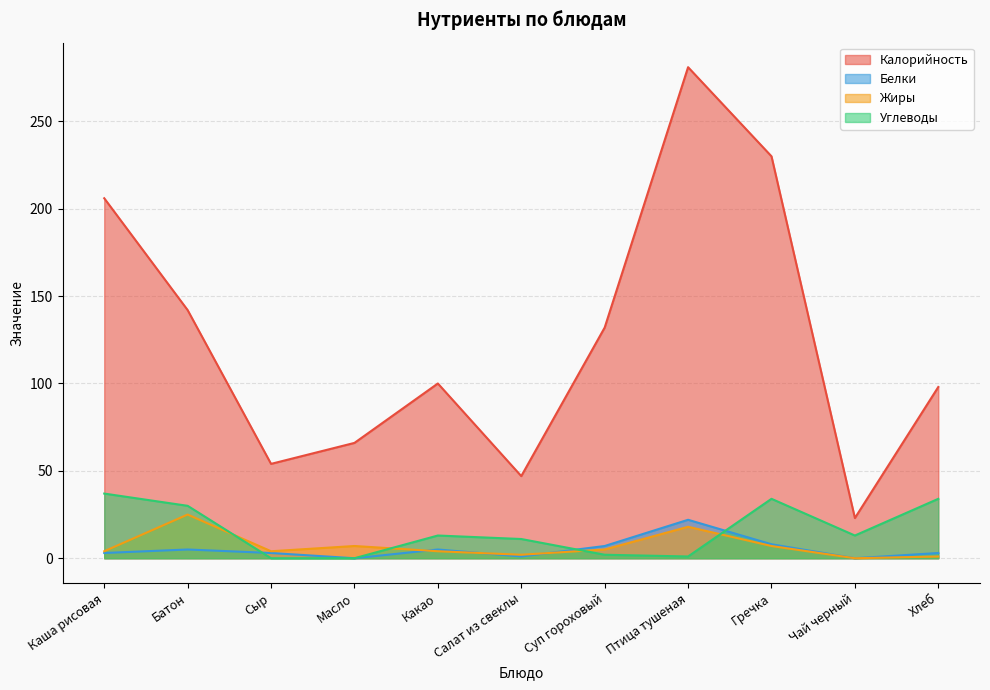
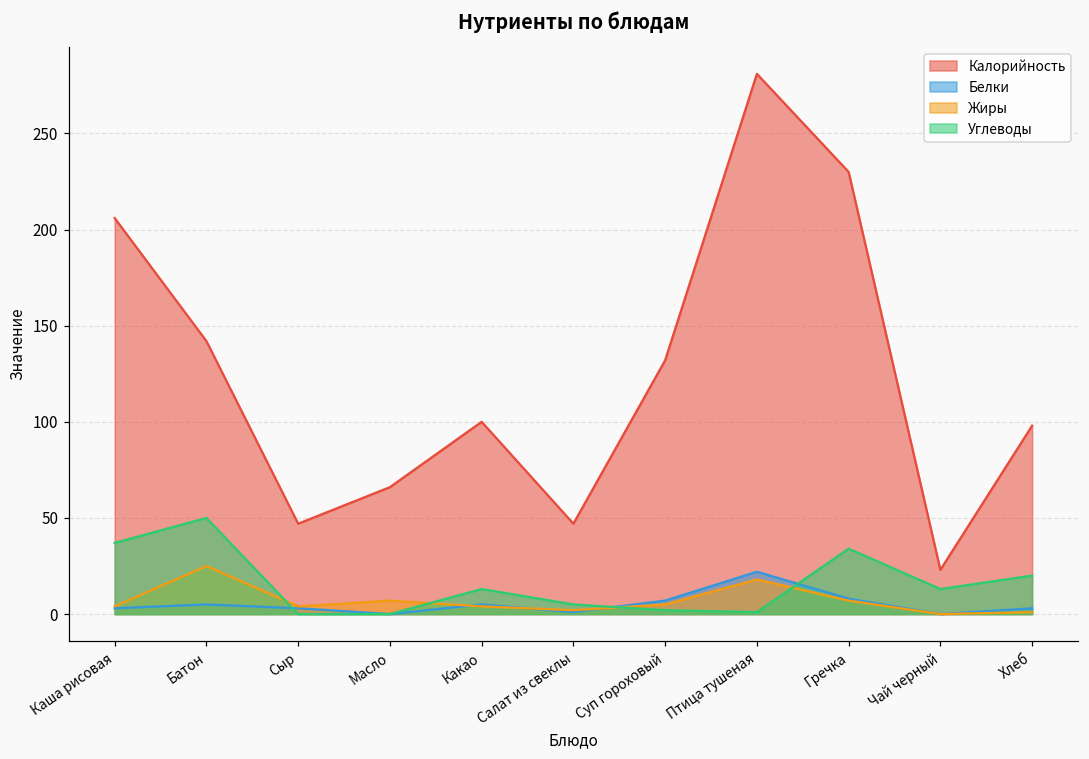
Углеводы, Батон: 30 -> 50
Калорийность, Сыр: 54 -> 47
Углеводы, Салат из свеклы: 11 -> 5
Углеводы, Хлеб: 34 -> 20
